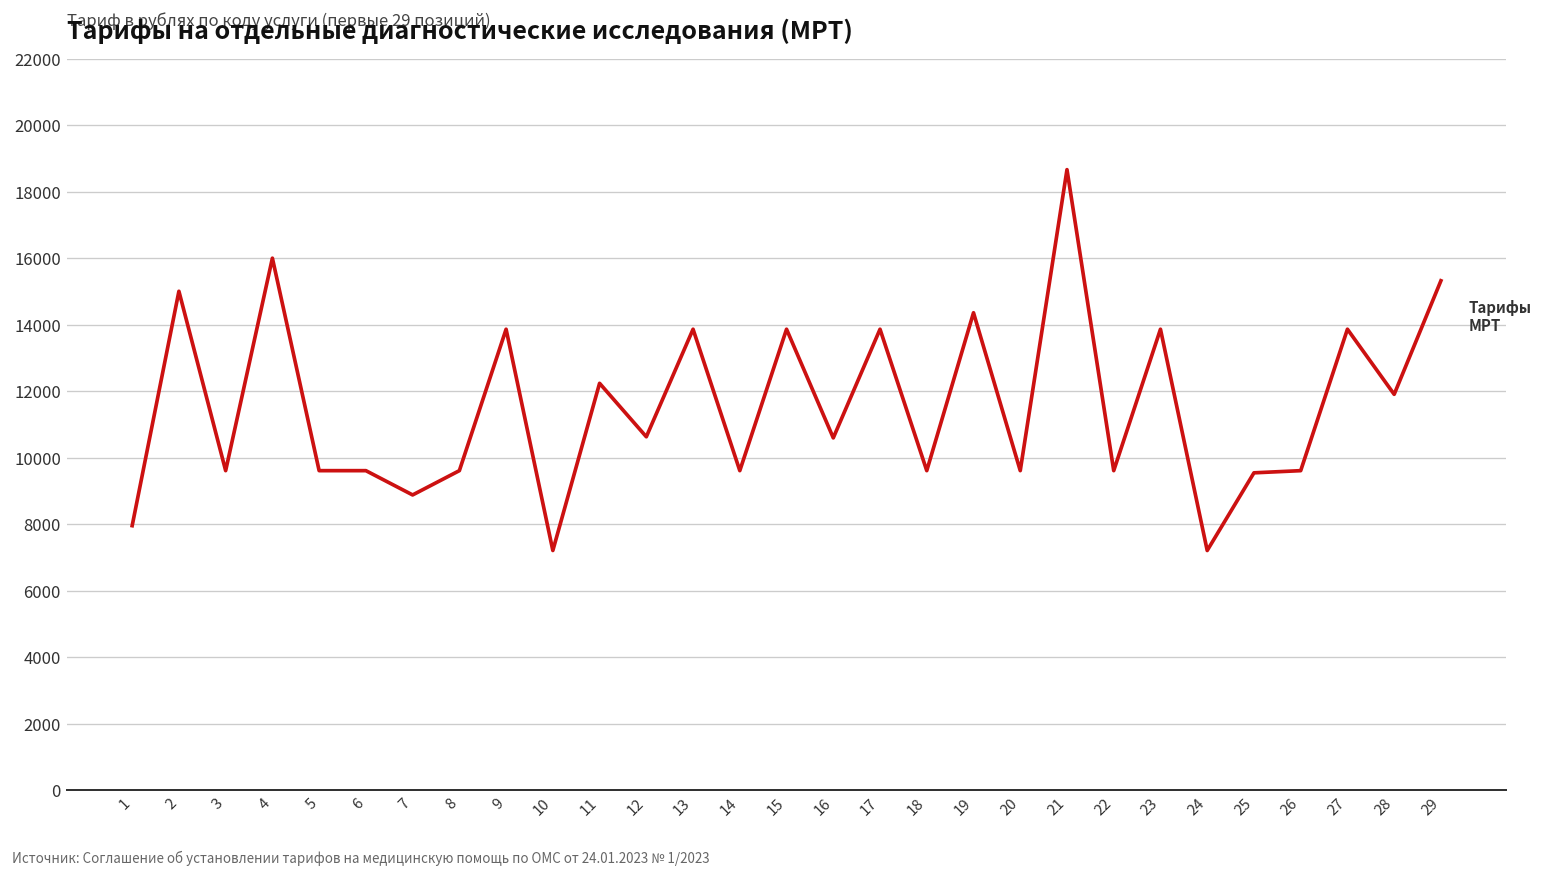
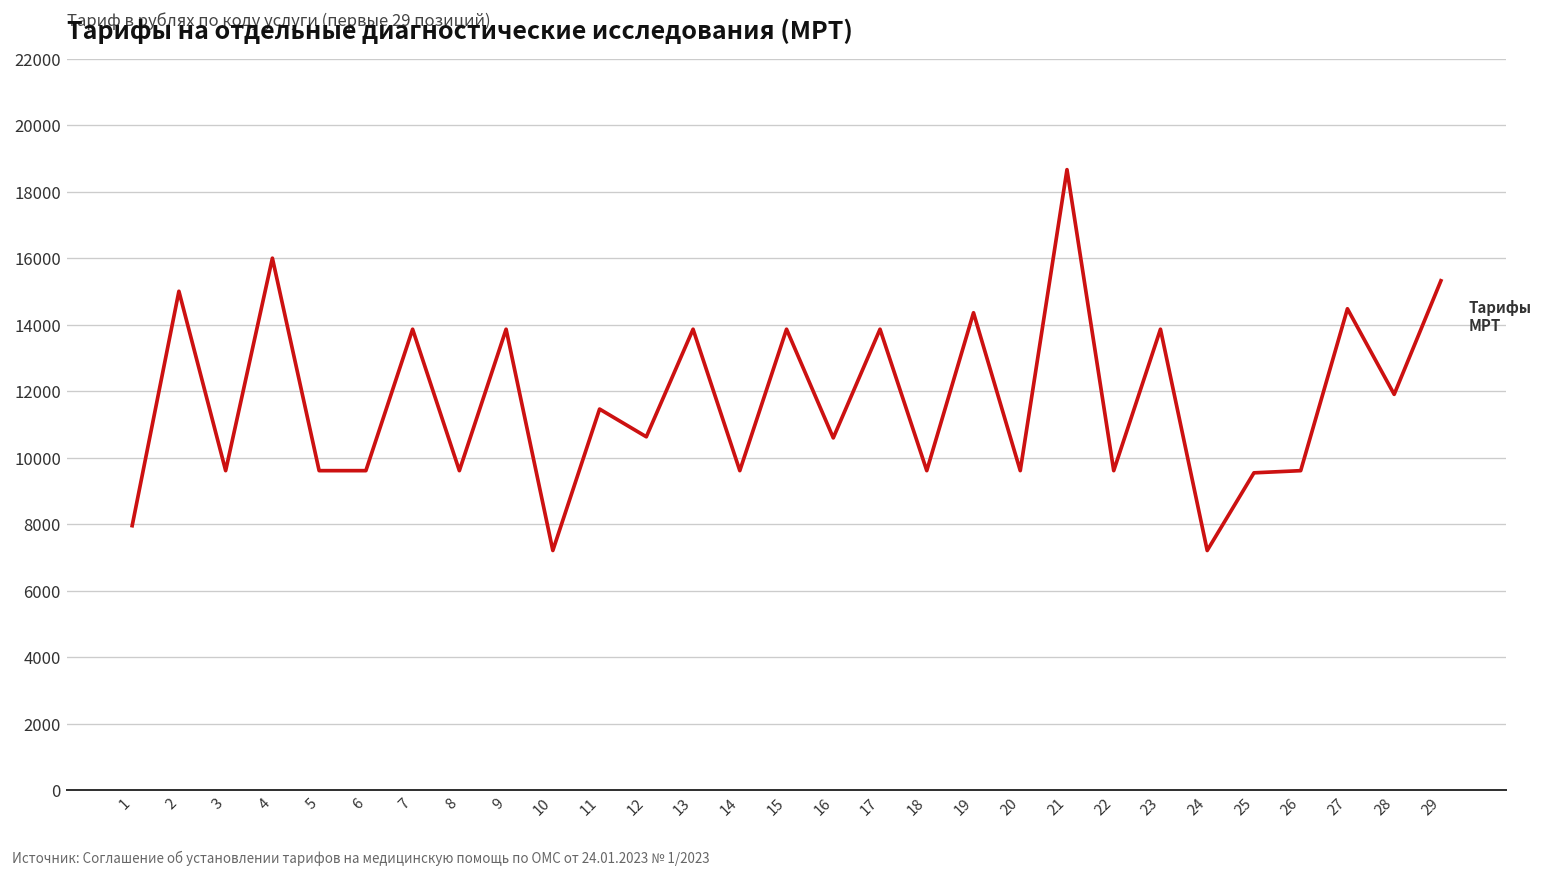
7: 8900 -> 13900
11: 12200 -> 11500
27: 13900 -> 14500
